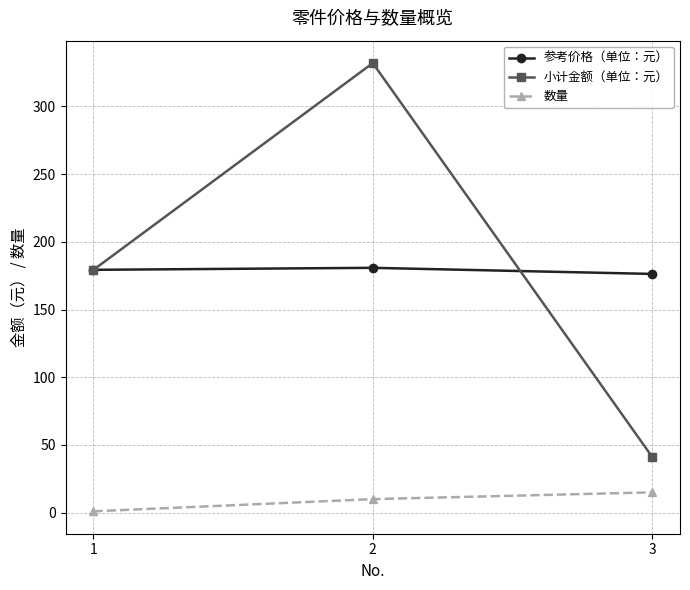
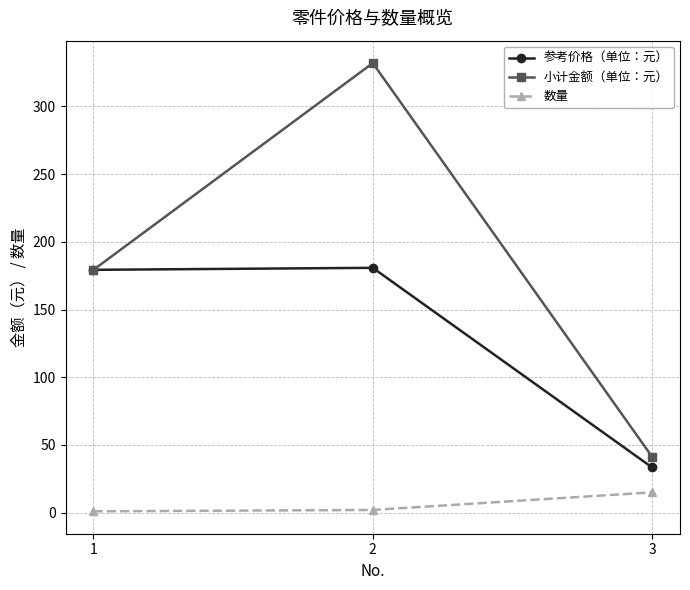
数量, 2: 10 -> 2
参考价格（单位：元）, 3: 176 -> 33
